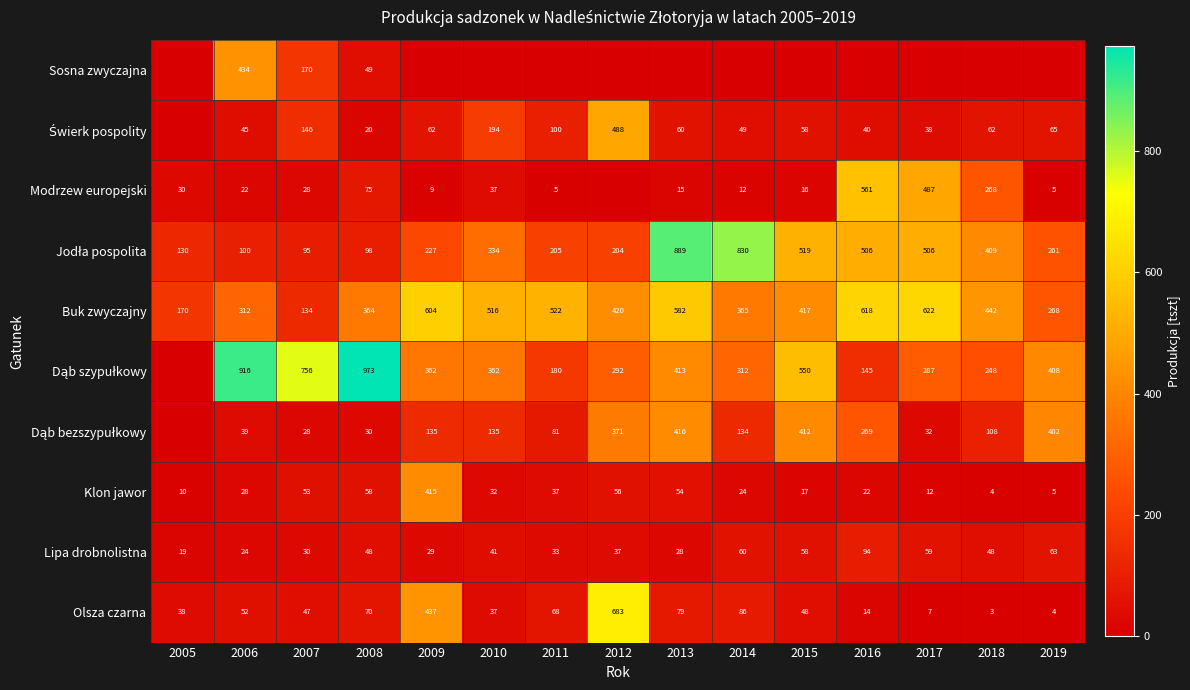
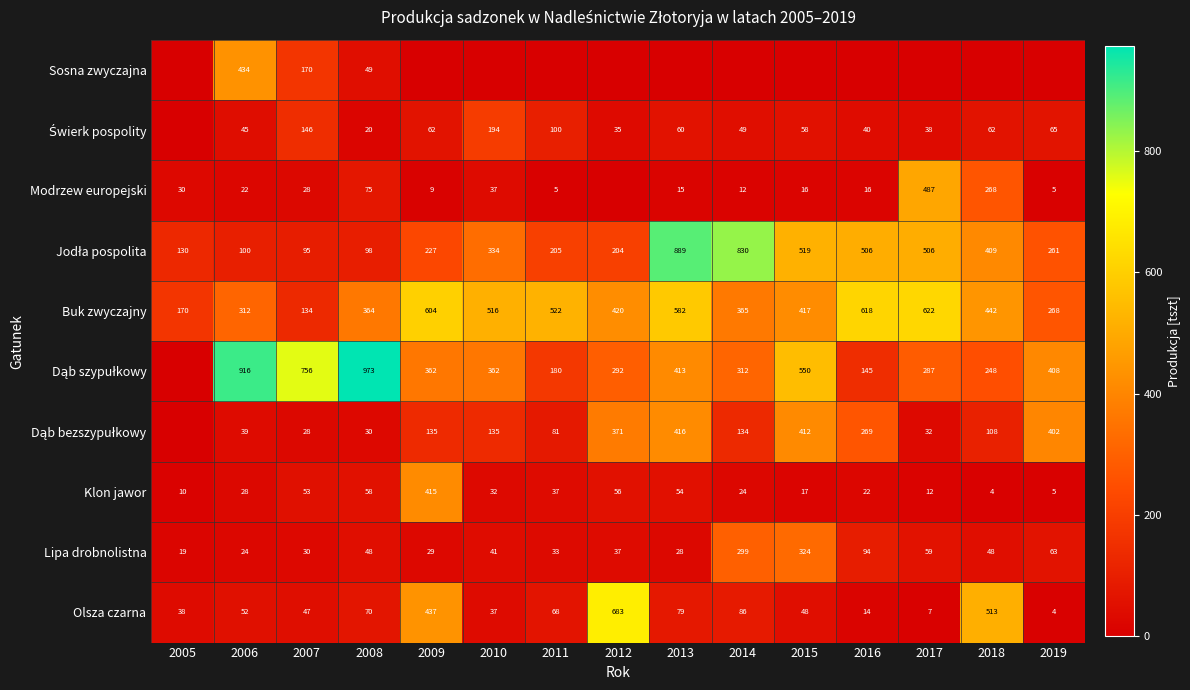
Świerk pospolity, 2012: 488 -> 35
Modrzew europejski, 2016: 561 -> 16
Lipa drobnolistna, 2014: 60 -> 299
Lipa drobnolistna, 2015: 58 -> 324
Olsza czarna, 2018: 3 -> 513
